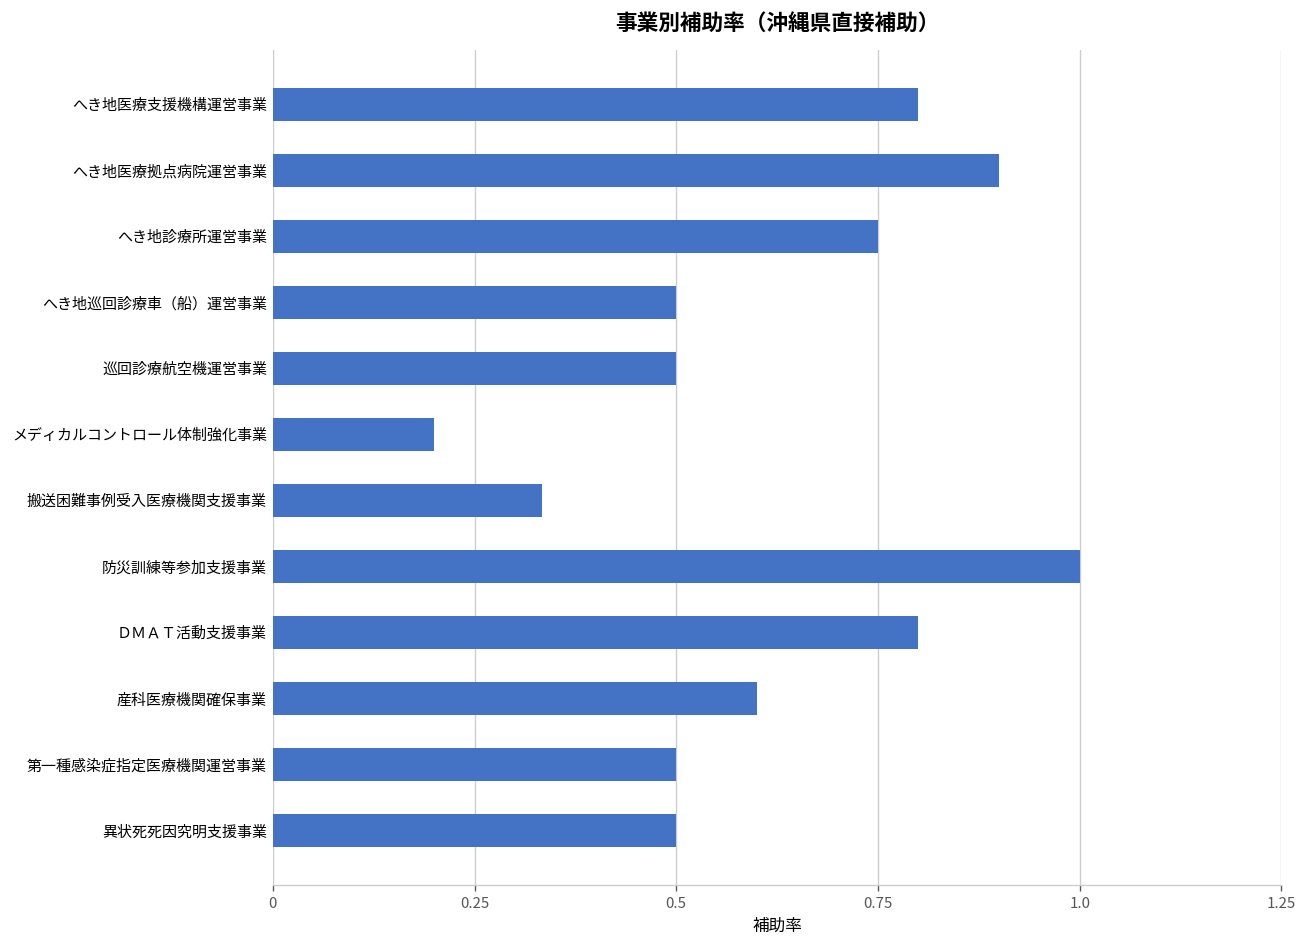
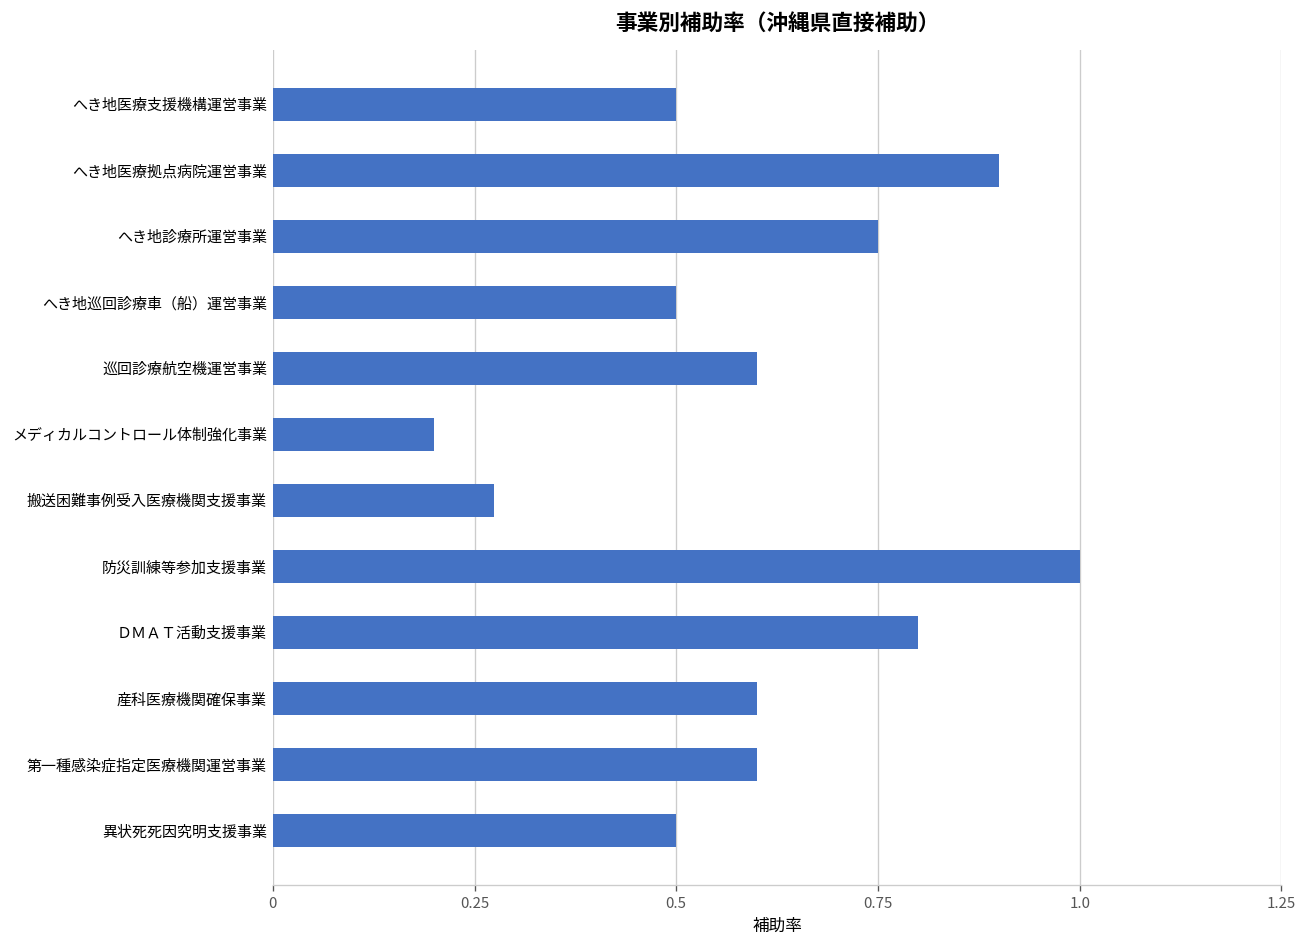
へき地医療支援機構運営事業: 0.8 -> 0.5
巡回診療航空機運営事業: 0.5 -> 0.6
搬送困難事例受入医療機関支援事業: 0.33 -> 0.27
第一種感染症指定医療機関運営事業: 0.5 -> 0.6
